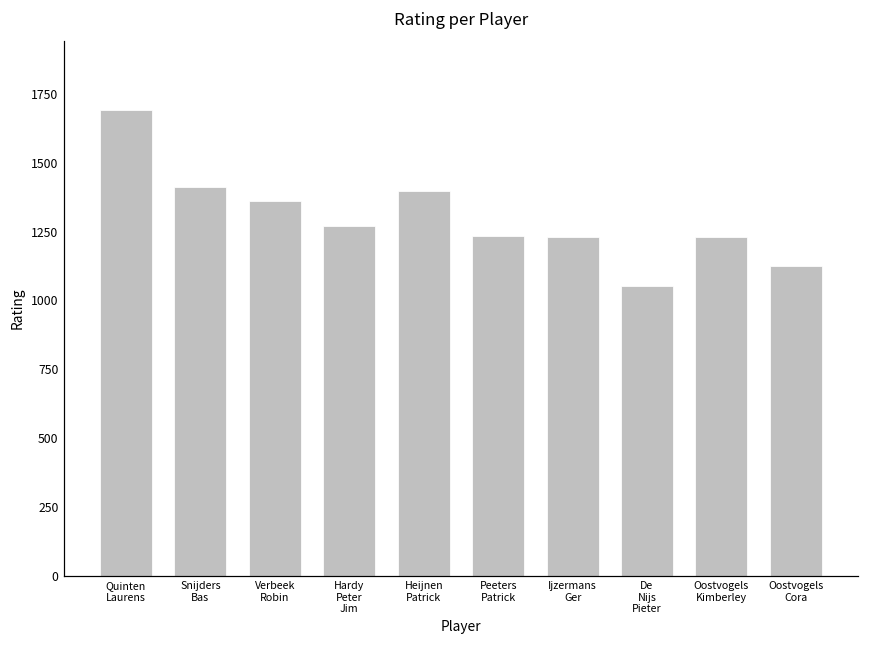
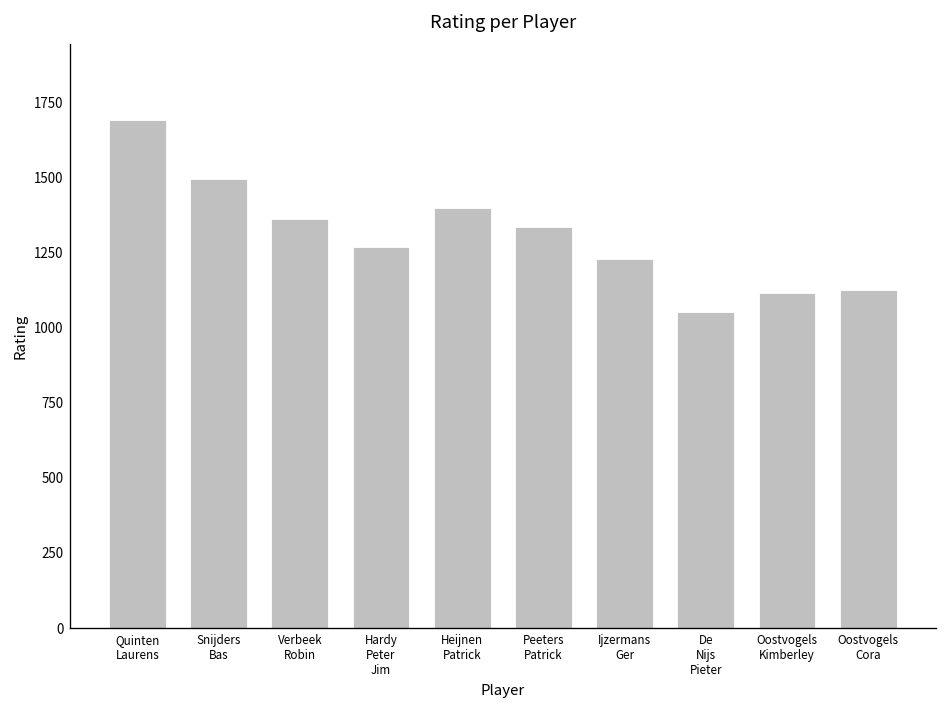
Snijders Bas: 1410 -> 1500
Peeters Patrick: 1230 -> 1340
Oostvogels Kimberley: 1230 -> 1110
